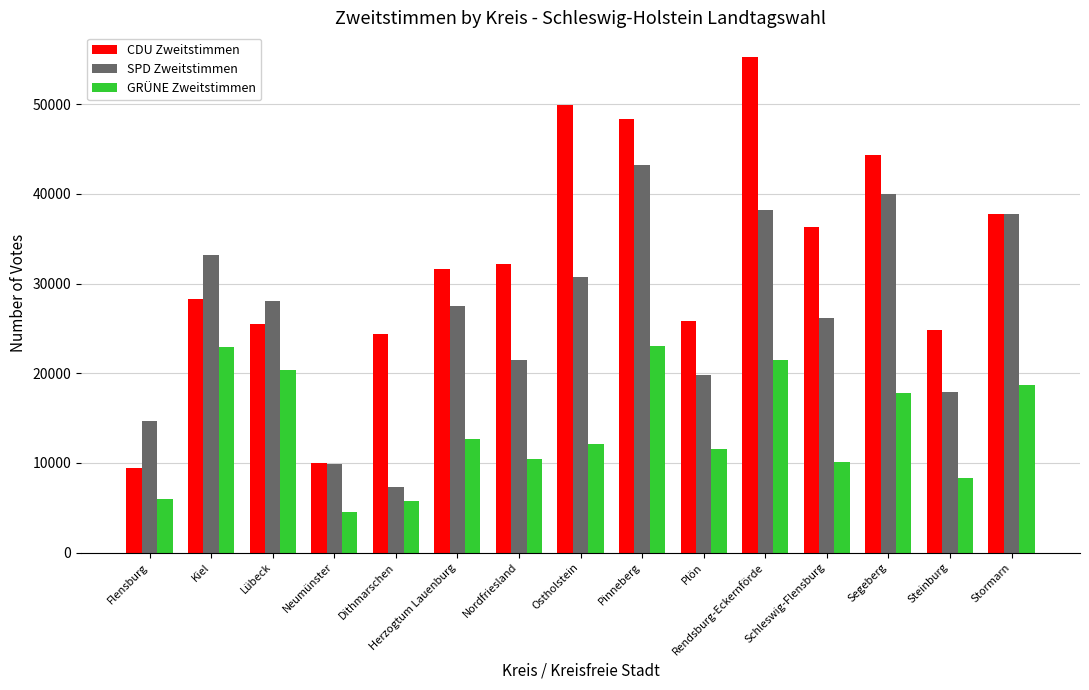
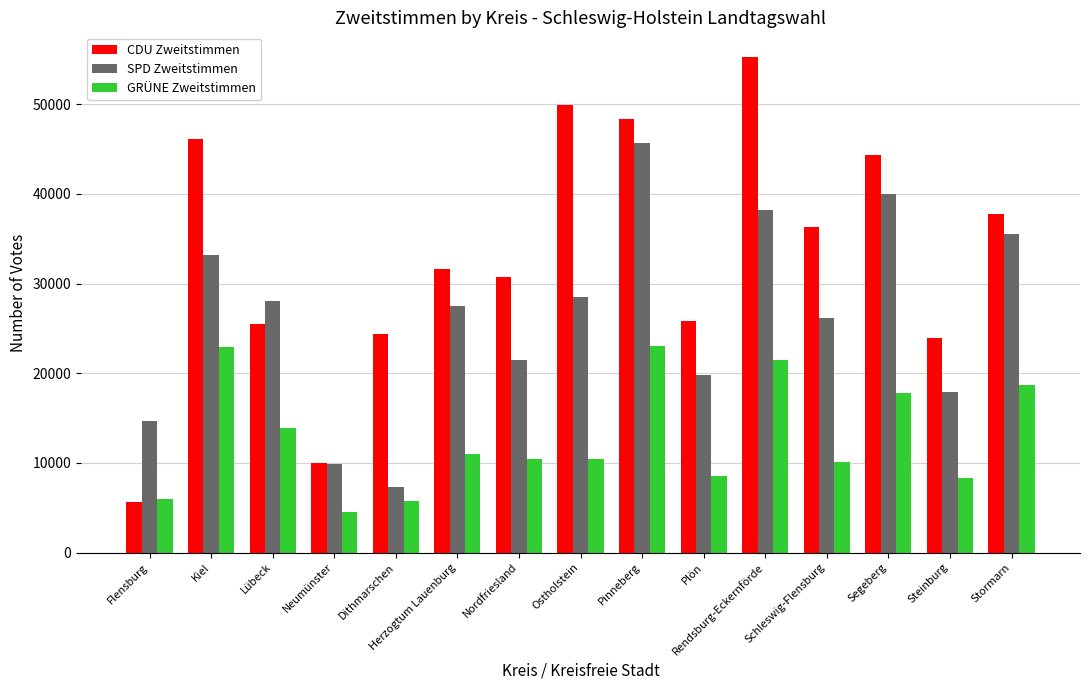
CDU Zweitstimmen, Flensburg: 9000 -> 6000
CDU Zweitstimmen, Kiel: 28000 -> 46000
GRÜNE Zweitstimmen, Lübeck: 20000 -> 14000
GRÜNE Zweitstimmen, Herzogtum Lauenburg: 13000 -> 11000
CDU Zweitstimmen, Nordfriesland: 32000 -> 31000
SPD Zweitstimmen, Ostholstein: 31000 -> 29000
GRÜNE Zweitstimmen, Ostholstein: 12000 -> 10000
SPD Zweitstimmen, Pinneberg: 43000 -> 46000
GRÜNE Zweitstimmen, Plön: 12000 -> 9000
CDU Zweitstimmen, Steinburg: 25000 -> 24000
SPD Zweitstimmen, Stormarn: 38000 -> 36000
